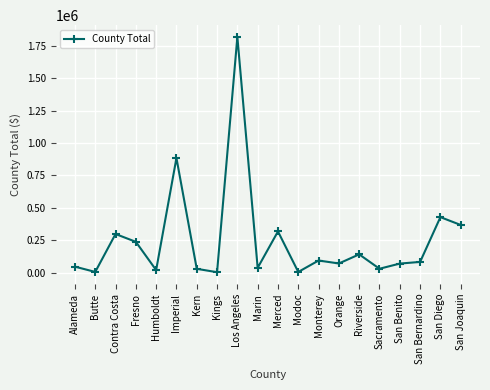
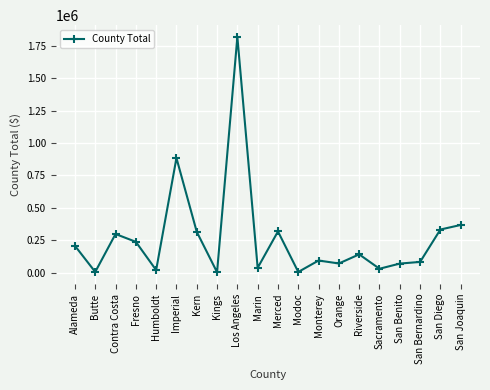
Alameda: 50000 -> 210000
Kern: 30000 -> 310000
San Diego: 430000 -> 330000
